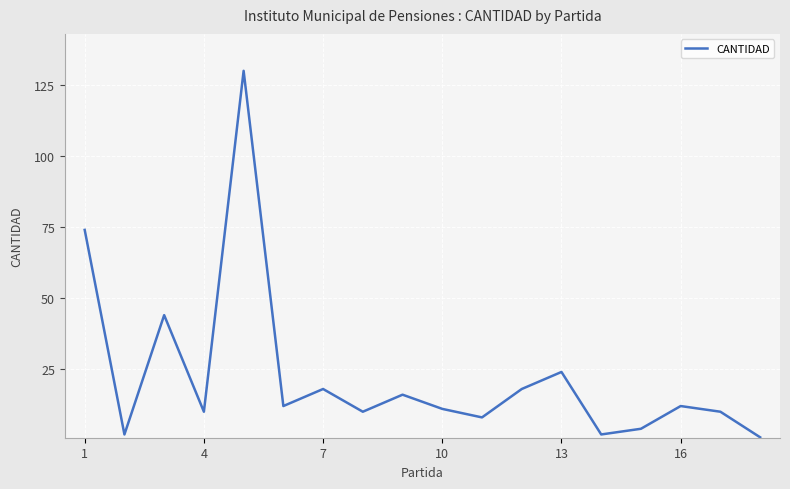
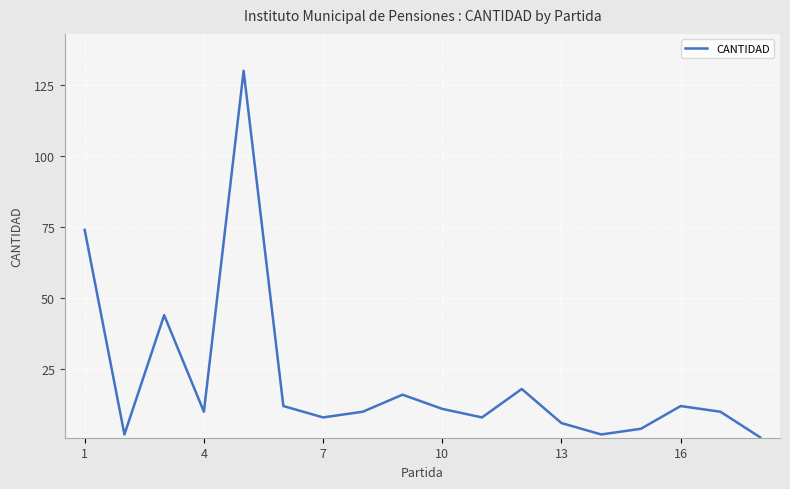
7: 18 -> 8
13: 24 -> 6
